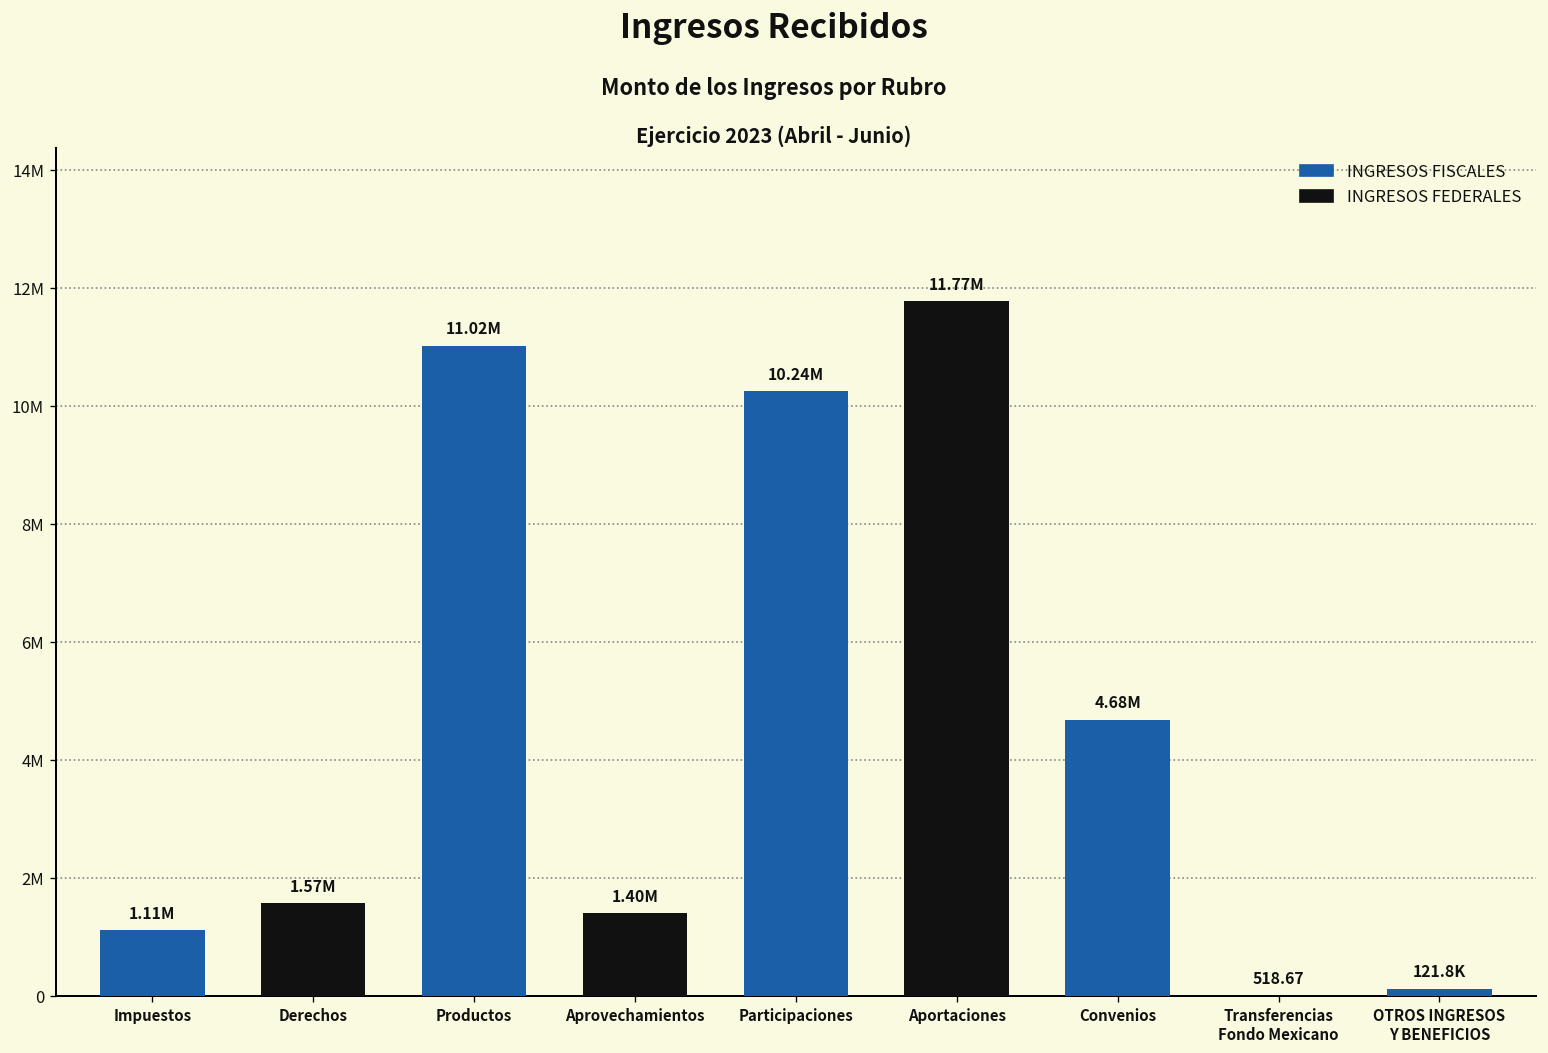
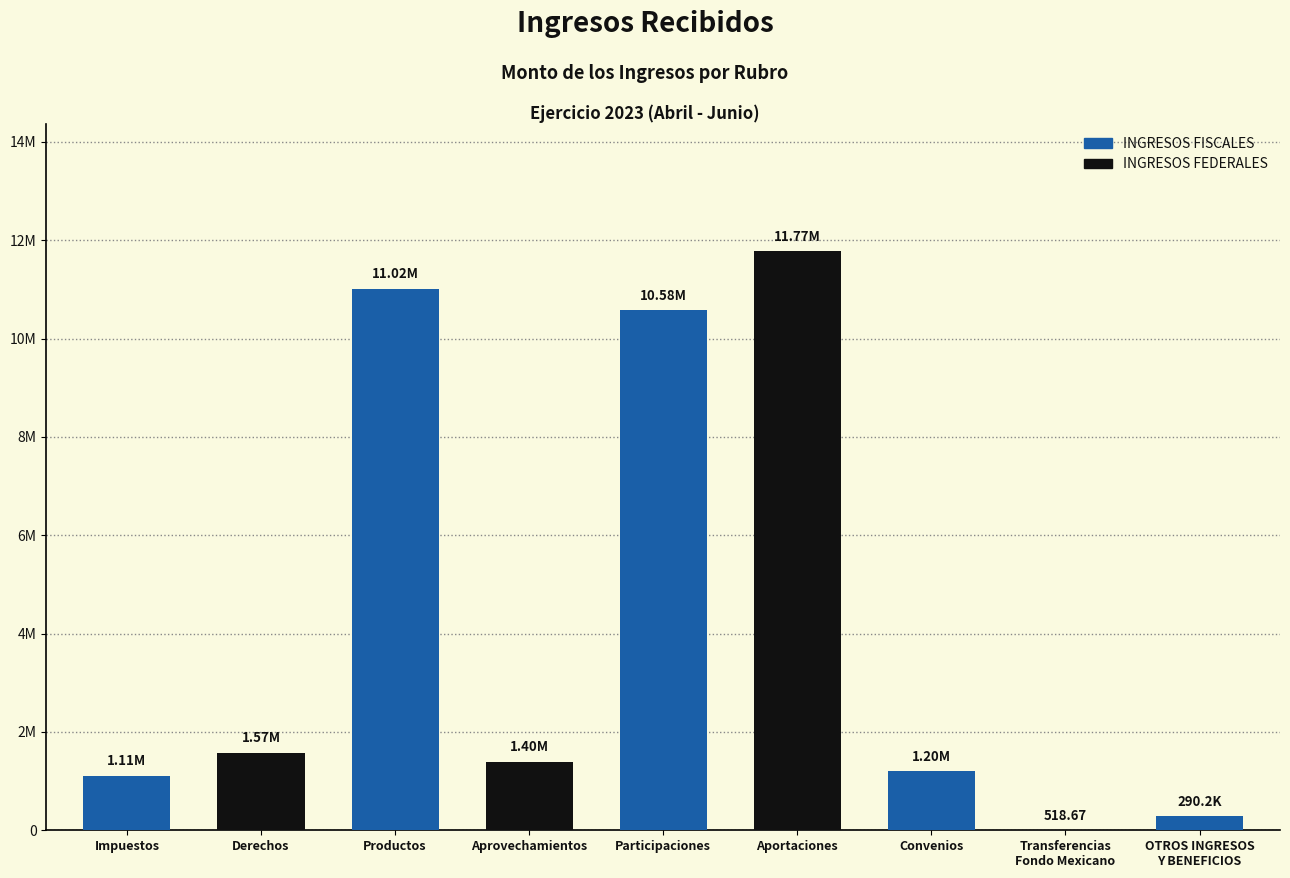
Participaciones: 10.24M -> 10.58M
Convenios: 4.68M -> 1.20M
OTROS INGRESOS Y BENEFICIOS: 121.8K -> 290.2K
